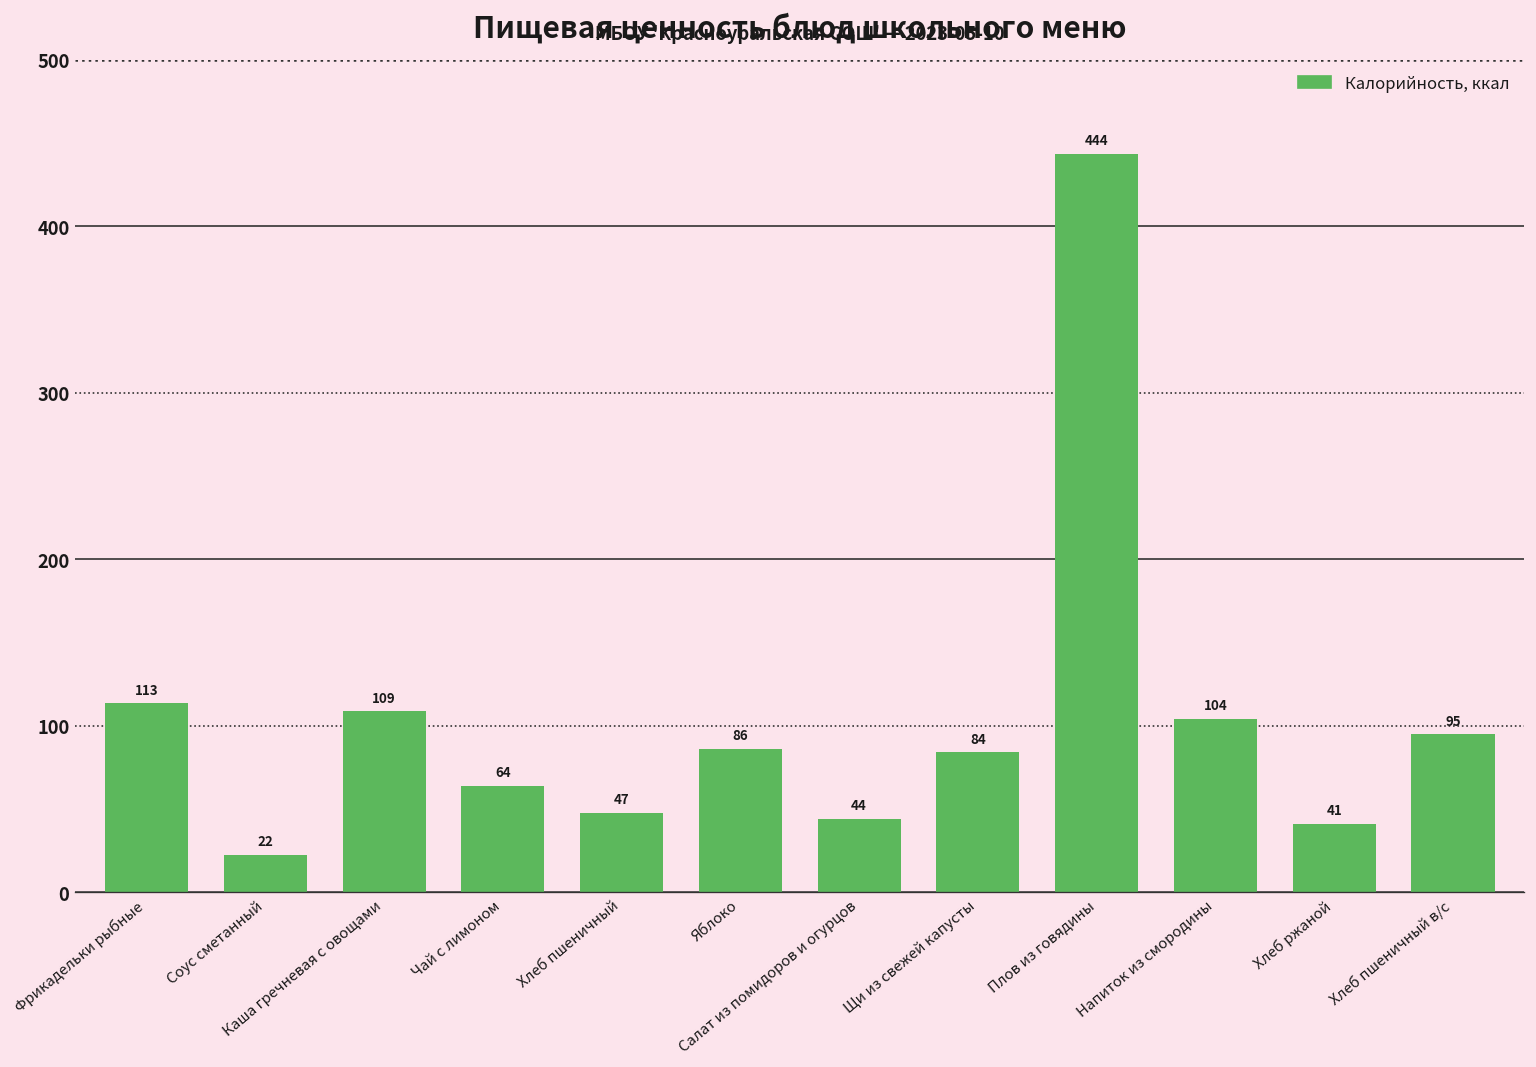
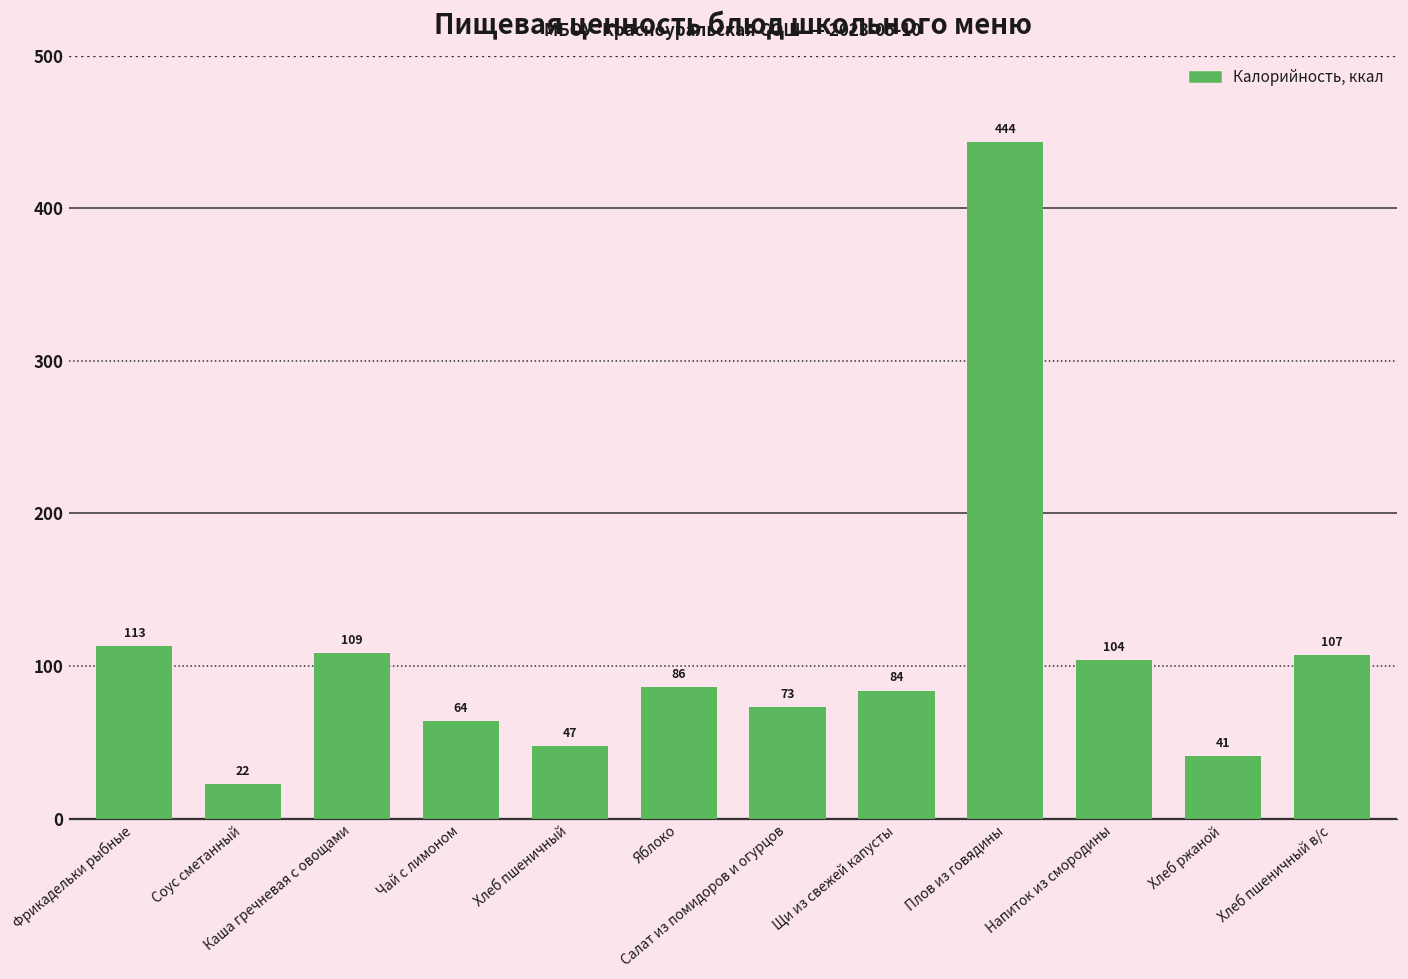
Салат из помидоров и огурцов: 44 -> 73
Хлеб пшеничный в/с: 95 -> 107
